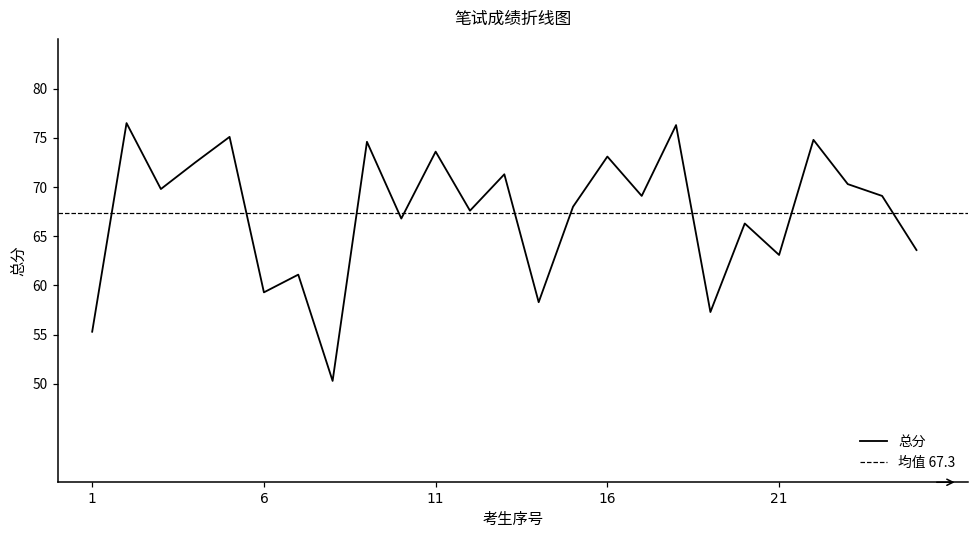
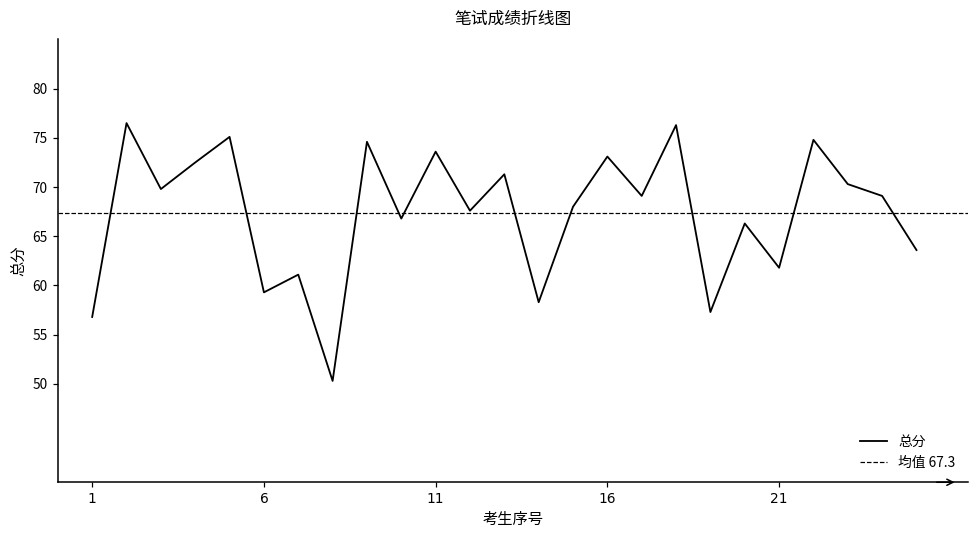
1: 55 -> 57
21: 63 -> 62
